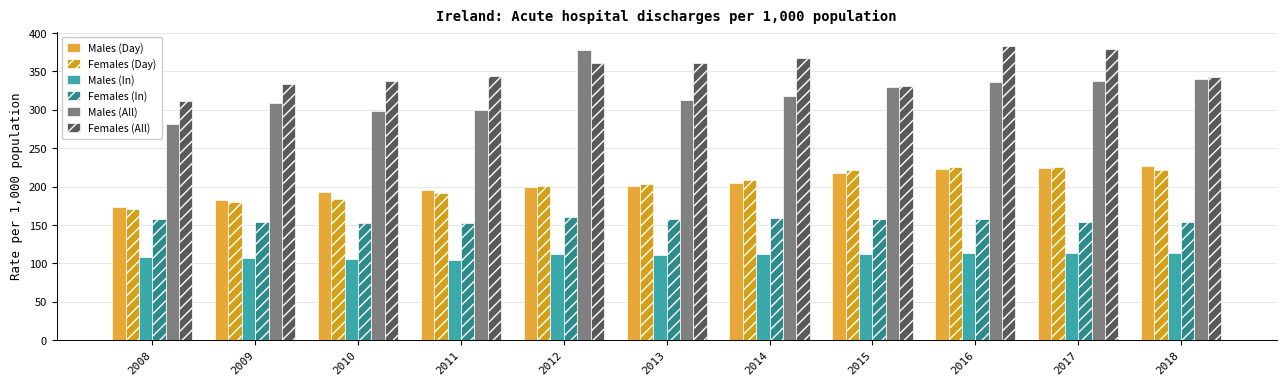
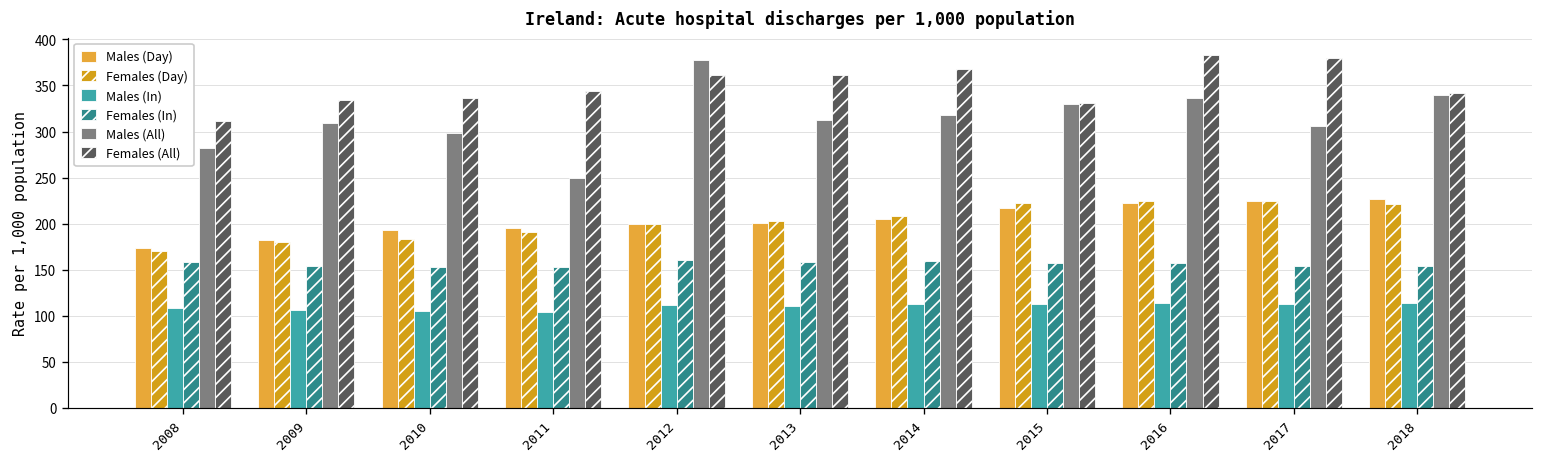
Males (All), 2011: 300 -> 250
Males (All), 2017: 340 -> 310
